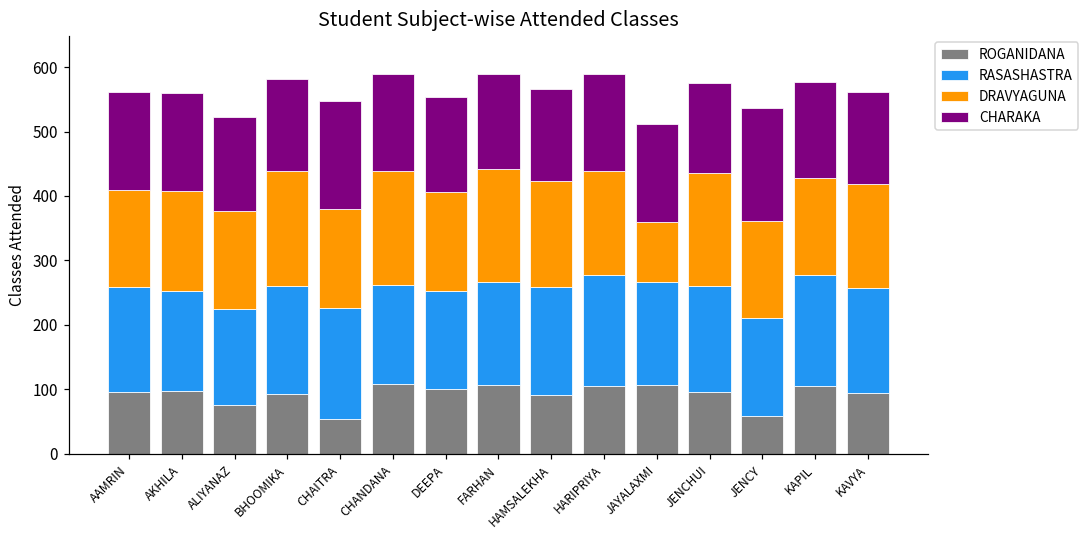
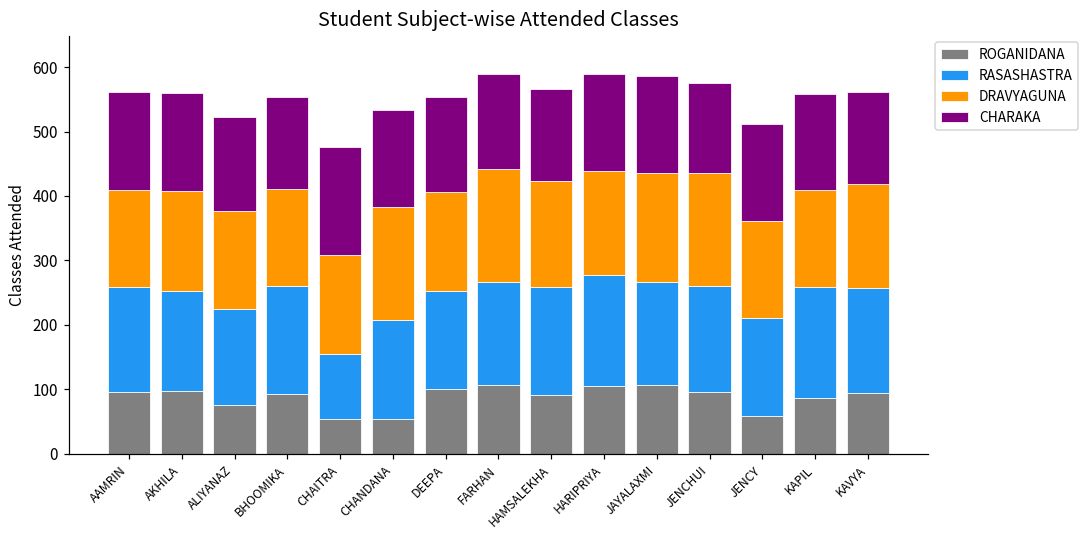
DRAVYAGUNA, BHOOMIKA: 180 -> 150
RASASHASTRA, CHAITRA: 170 -> 100
ROGANIDANA, CHANDANA: 110 -> 50
DRAVYAGUNA, JAYALAXMI: 90 -> 170
CHARAKA, JENCY: 180 -> 150
ROGANIDANA, KAPIL: 110 -> 90
